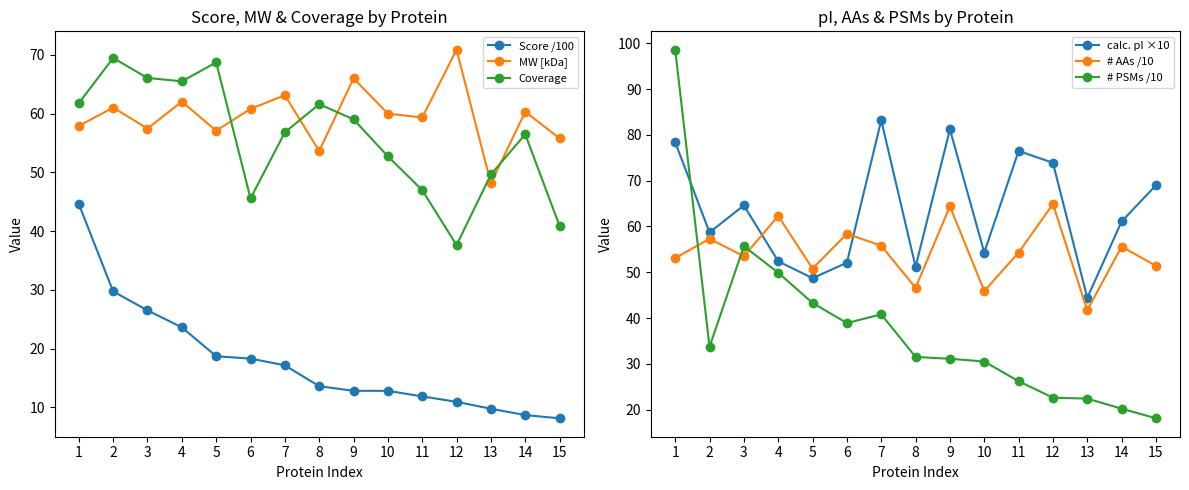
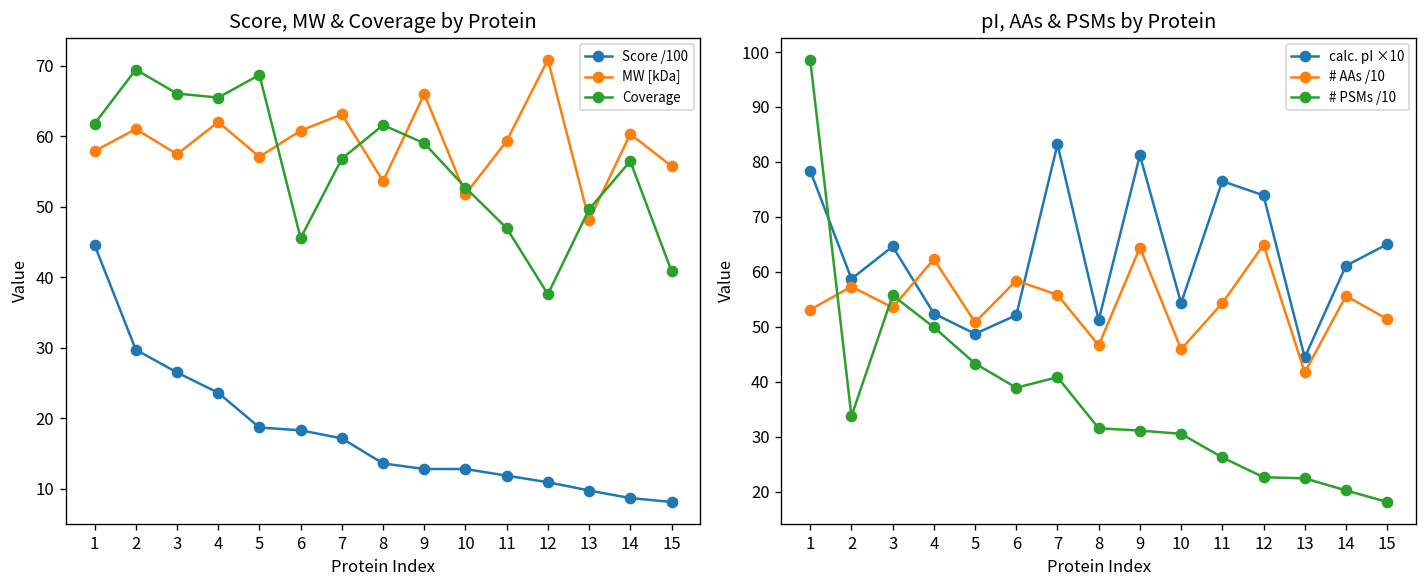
Score, MW & Coverage by Protein, MW [kDa], 10: 60 -> 52
pI, AAs & PSMs by Protein, calc. pI ×10, 15: 69 -> 65
